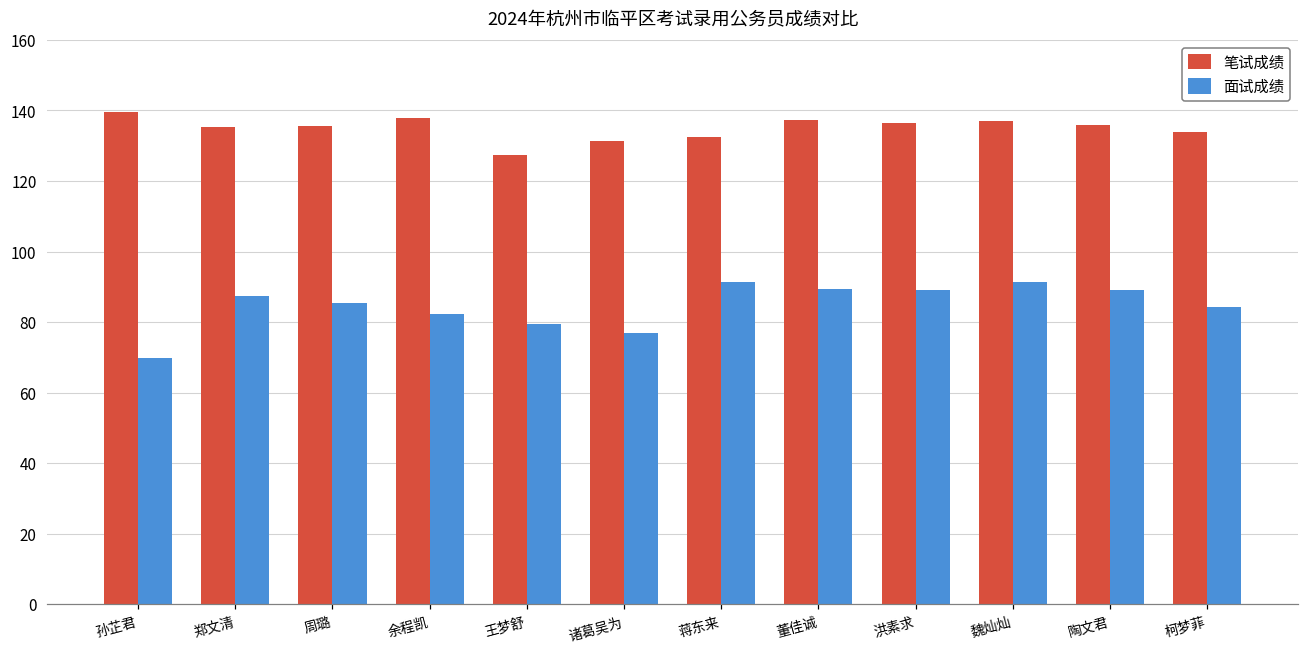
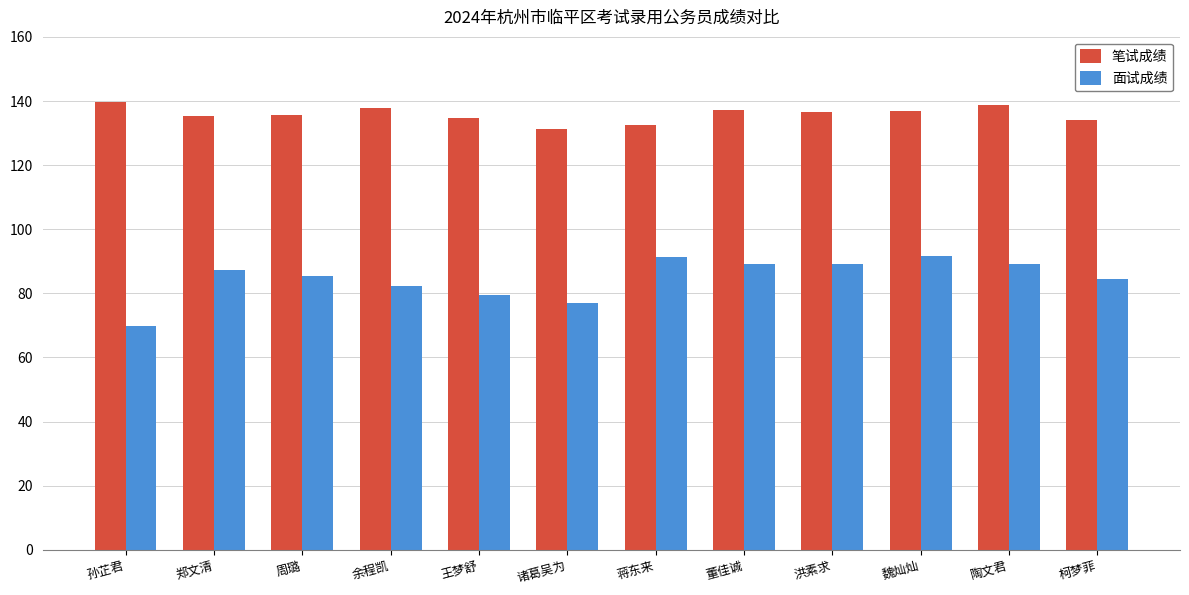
笔试成绩, 王梦舒: 127 -> 135
笔试成绩, 陶文君: 136 -> 139
